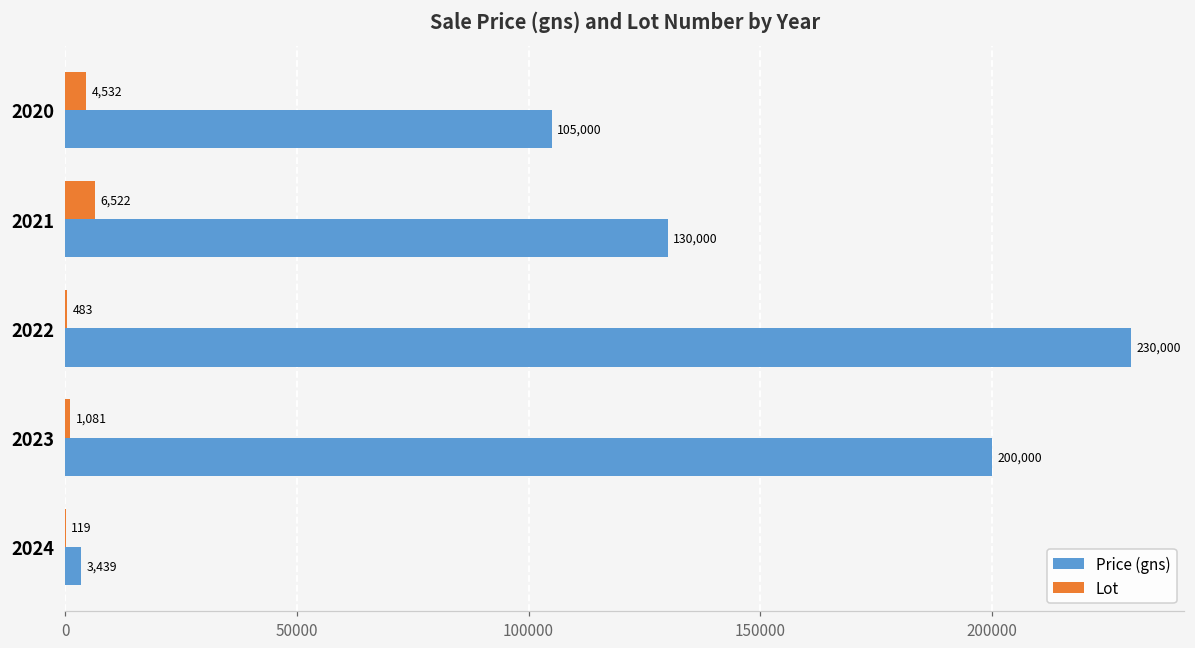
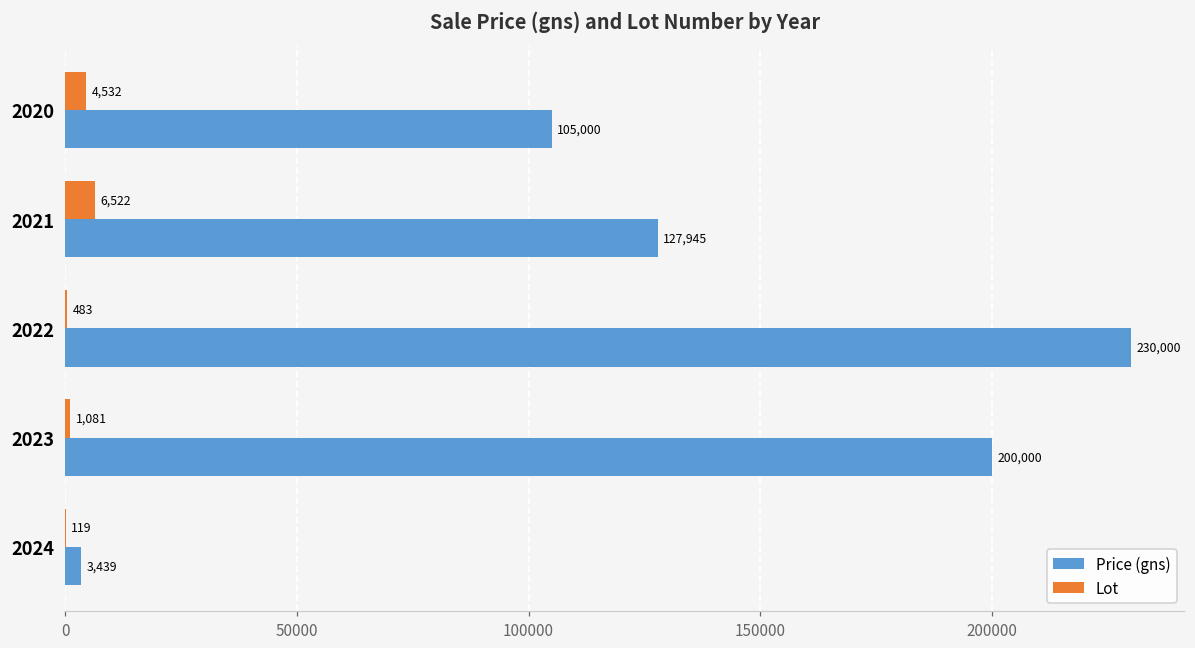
Price (gns), 2021: 130,000 -> 127,945
